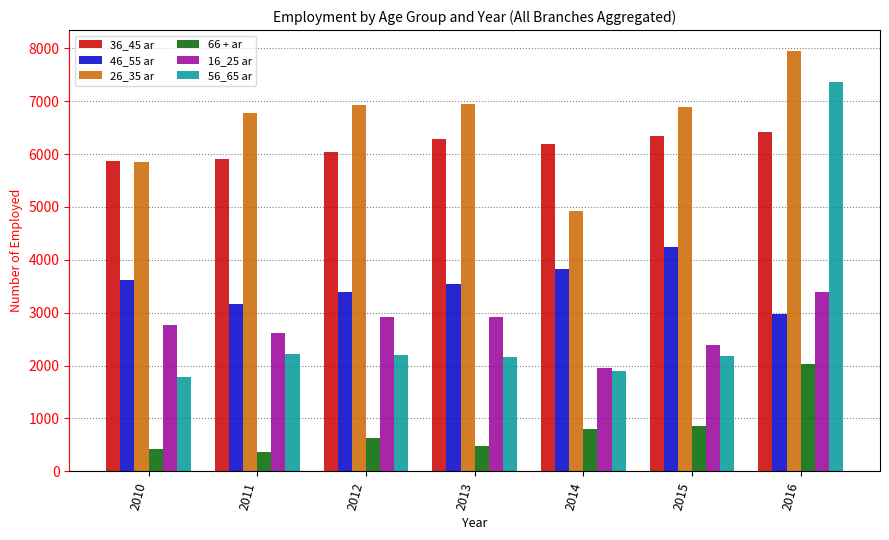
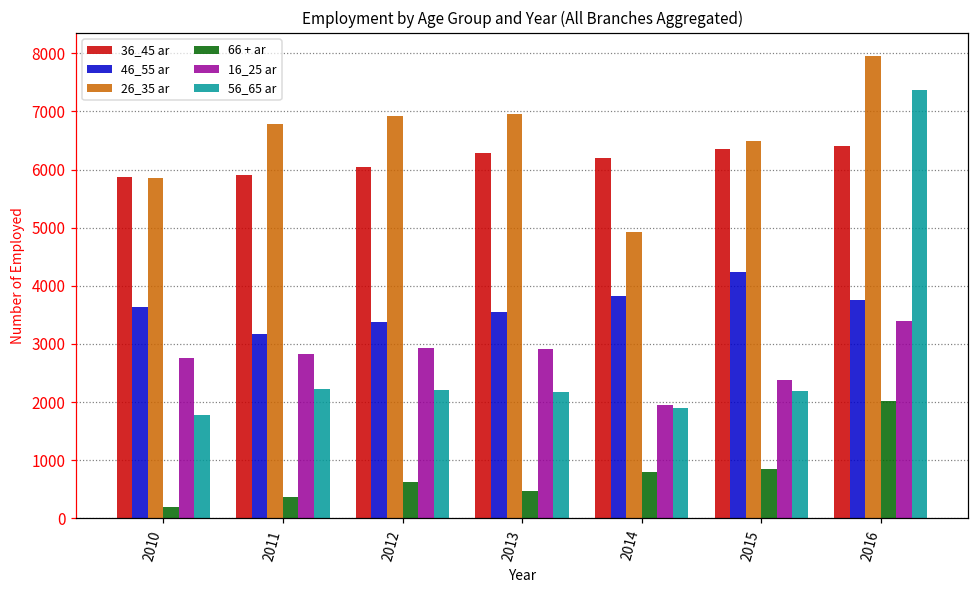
66 + ar, 2010: 400 -> 200
16_25 ar, 2011: 2600 -> 2800
26_35 ar, 2015: 6900 -> 6500
46_55 ar, 2016: 3000 -> 3800
